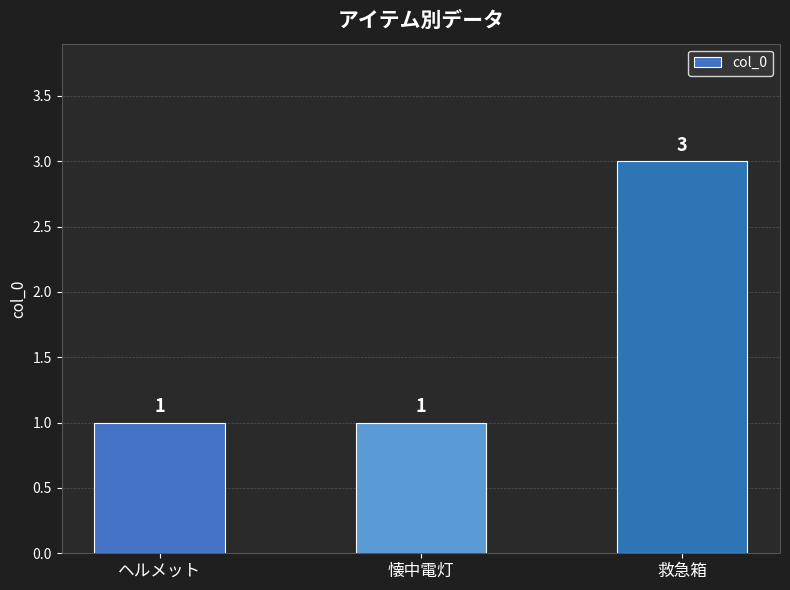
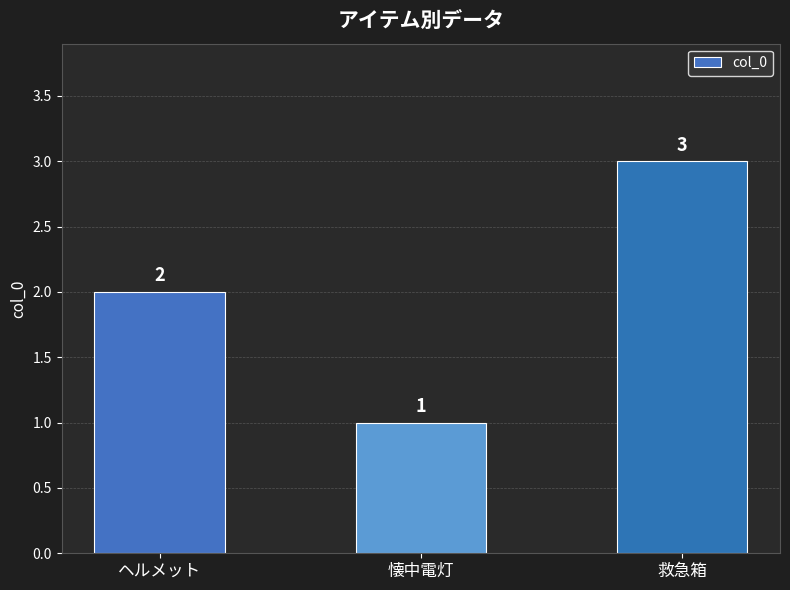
ヘルメット: 1 -> 2
